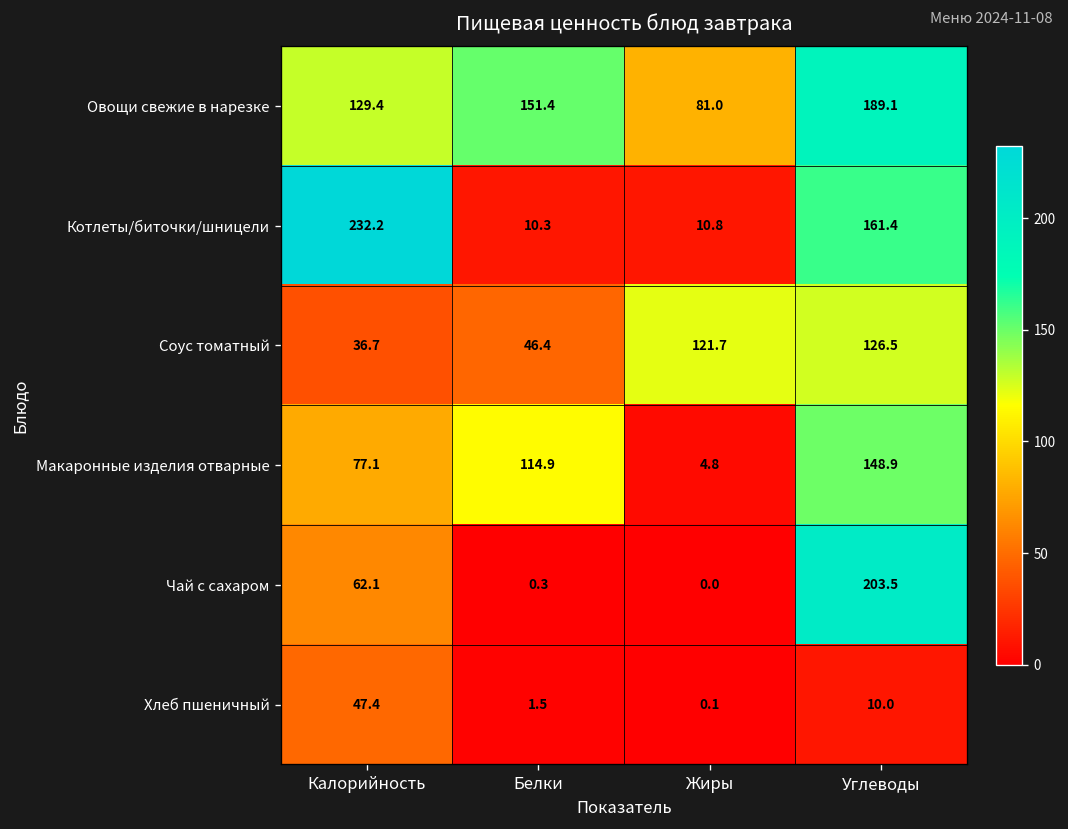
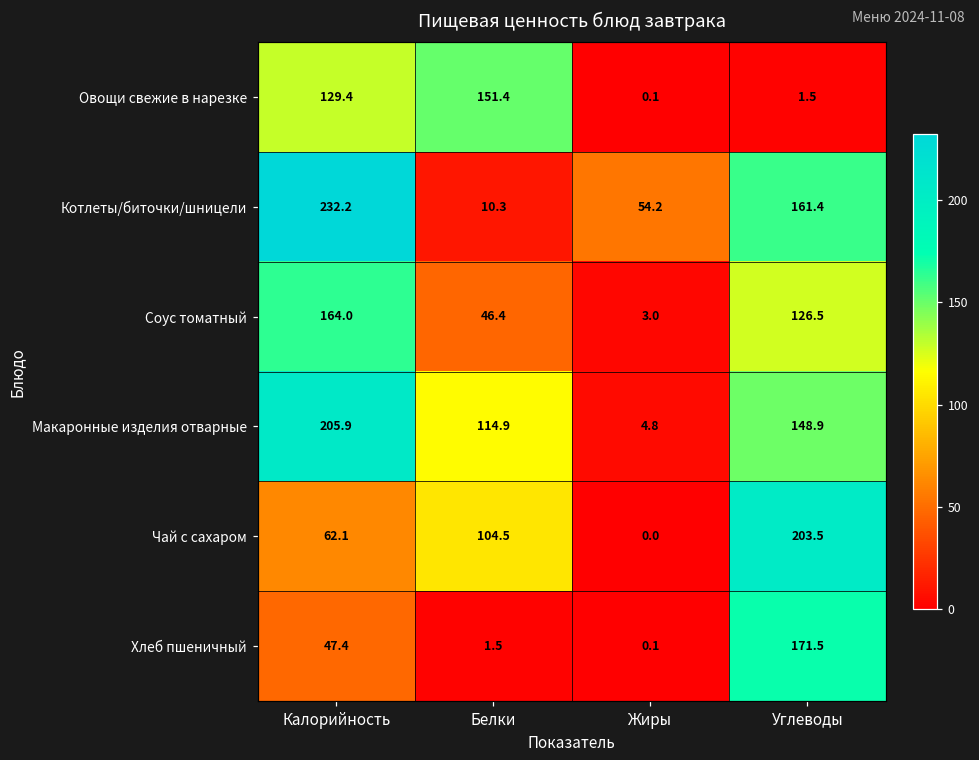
Овощи свежие в нарезке, Жиры: 81.0 -> 0.1
Овощи свежие в нарезке, Углеводы: 189.1 -> 1.5
Котлеты/биточки/шницели, Жиры: 10.8 -> 54.2
Соус томатный, Калорийность: 36.7 -> 164.0
Соус томатный, Жиры: 121.7 -> 3.0
Макаронные изделия отварные, Калорийность: 77.1 -> 205.9
Чай с сахаром, Белки: 0.3 -> 104.5
Хлеб пшеничный, Углеводы: 10.0 -> 171.5
